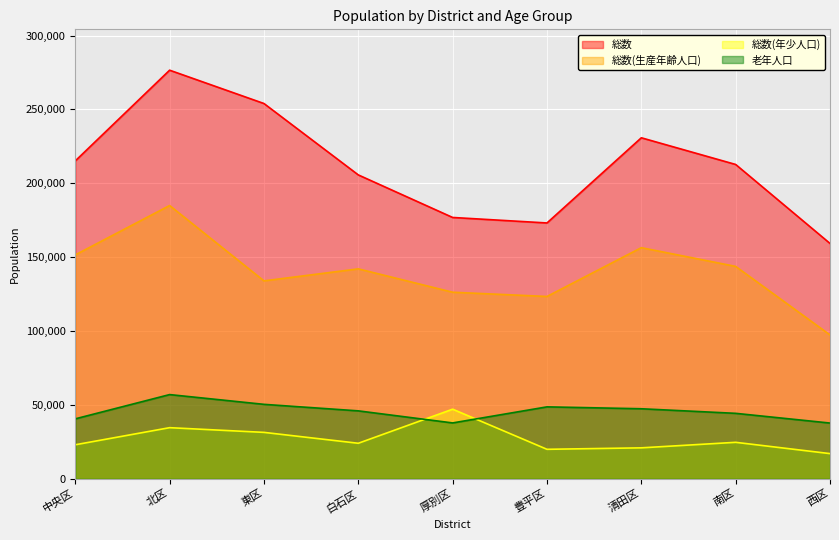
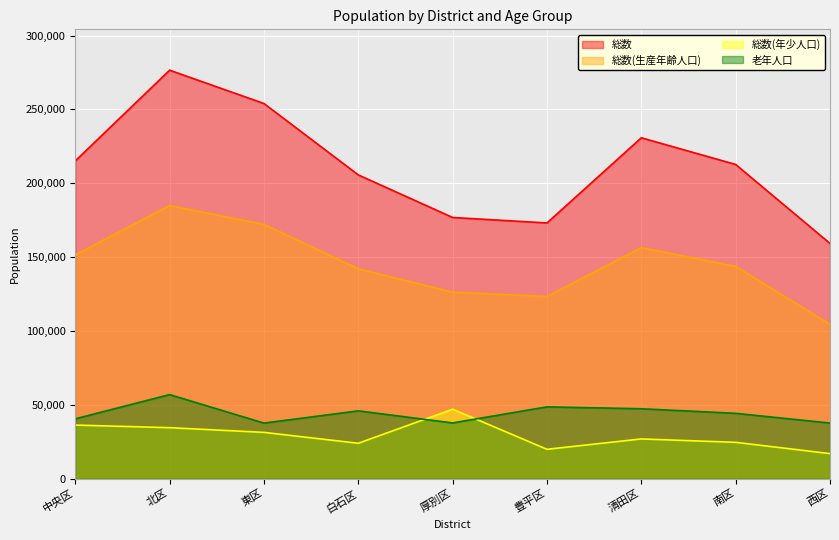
総数(年少人口), 中央区: 23,000 -> 36,000
総数(生産年齢人口), 東区: 134,000 -> 172,000
老年人口, 東区: 50,000 -> 38,000
総数(年少人口), 清田区: 21,000 -> 27,000
総数(生産年齢人口), 西区: 97,000 -> 105,000
